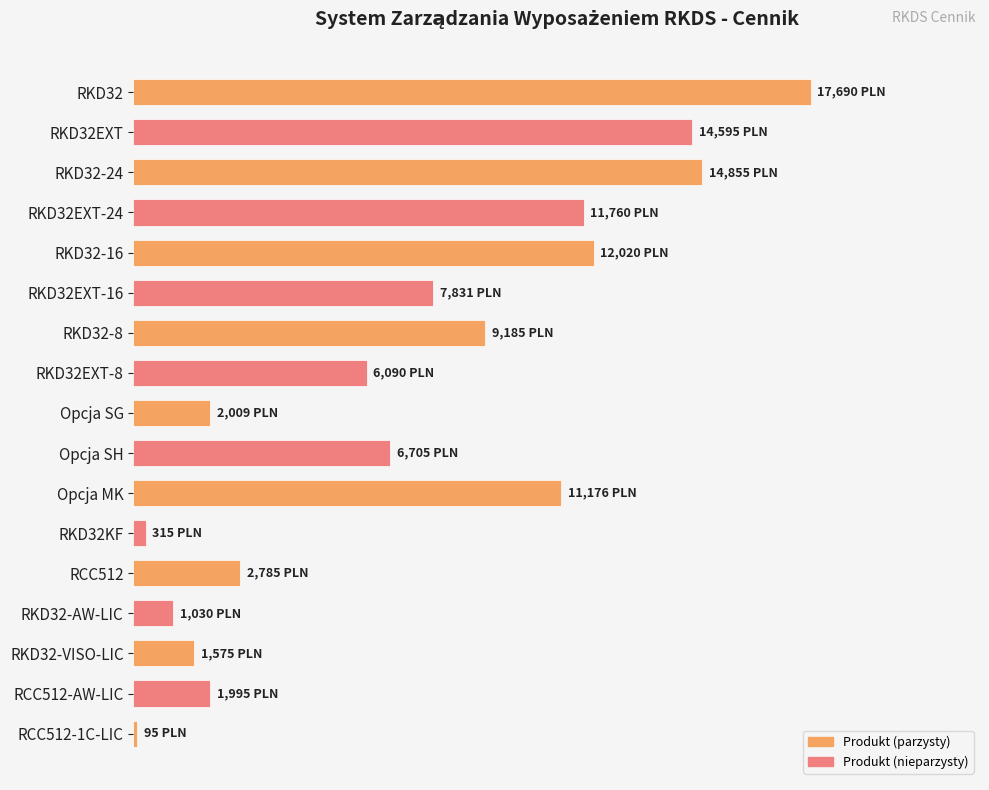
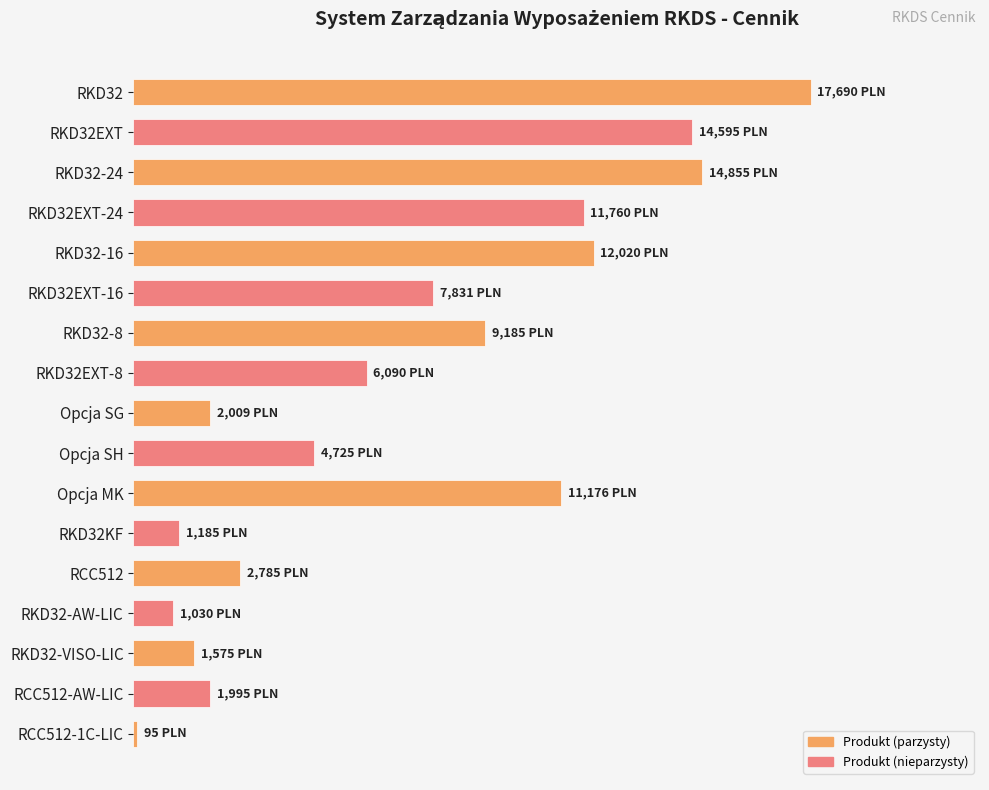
Opcja SH: 6,705 -> 4,725
RKD32KF: 315 -> 1,185
